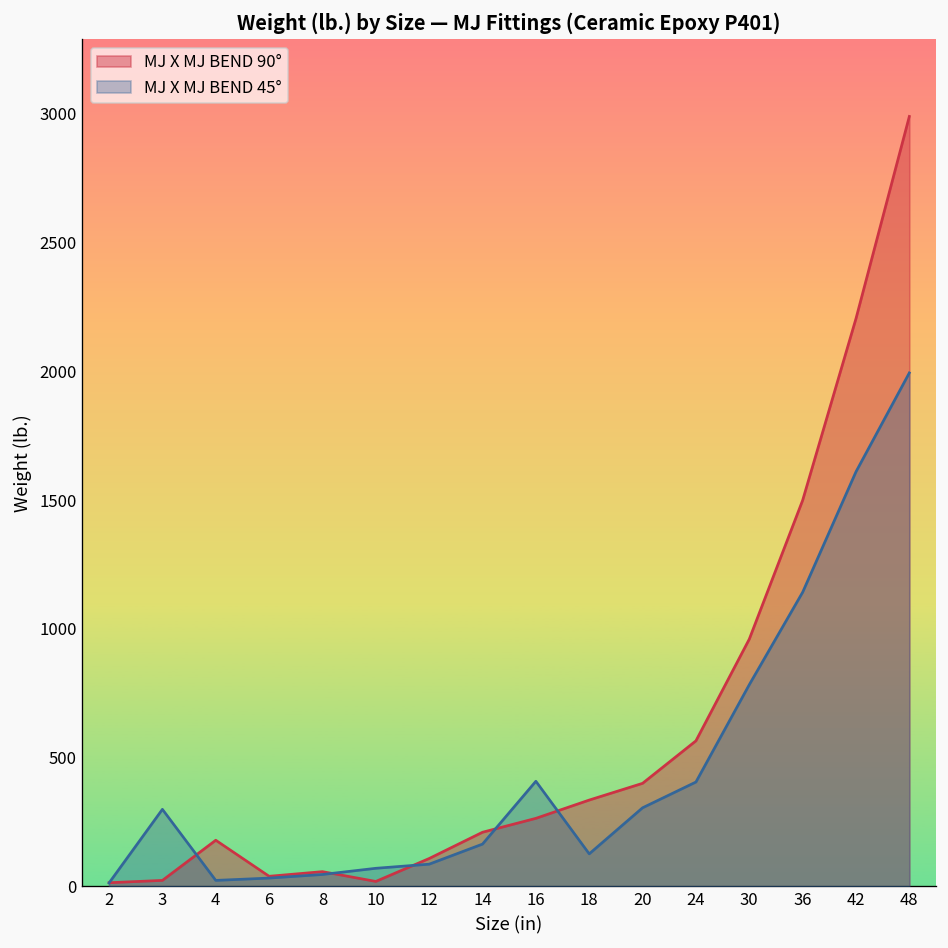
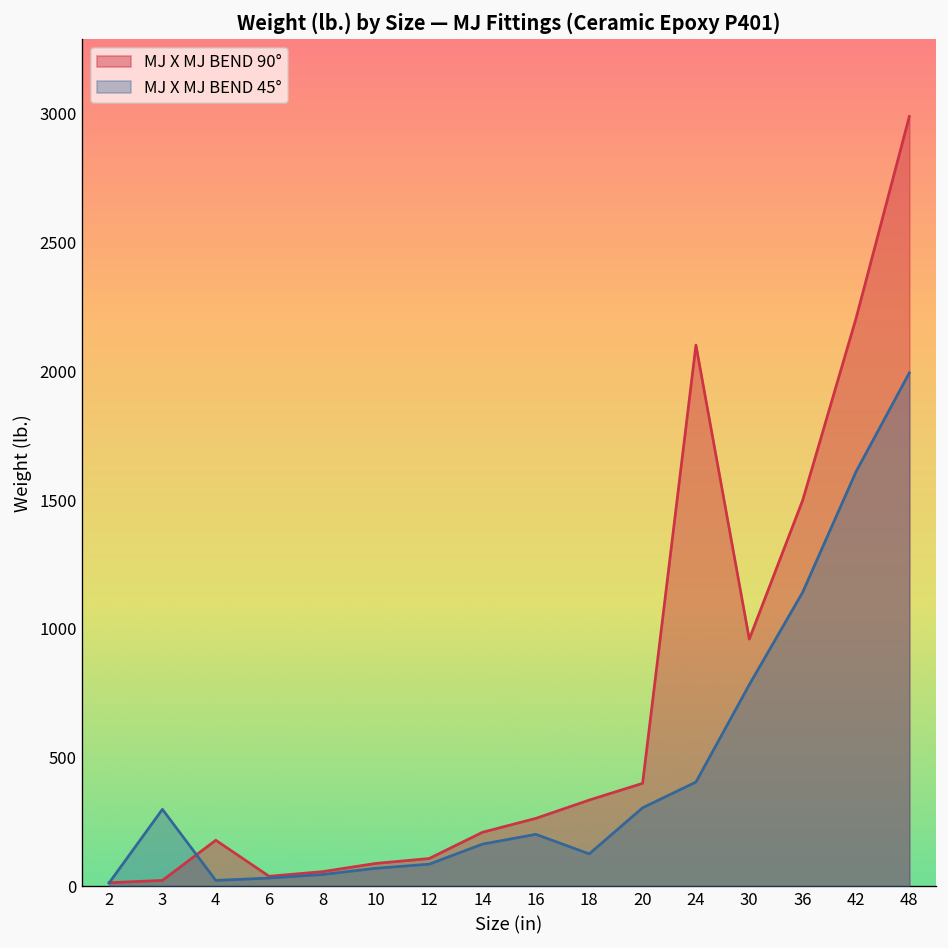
MJ X MJ BEND 90°, 10: 20 -> 90
MJ X MJ BEND 45°, 16: 410 -> 200
MJ X MJ BEND 90°, 24: 570 -> 2100
